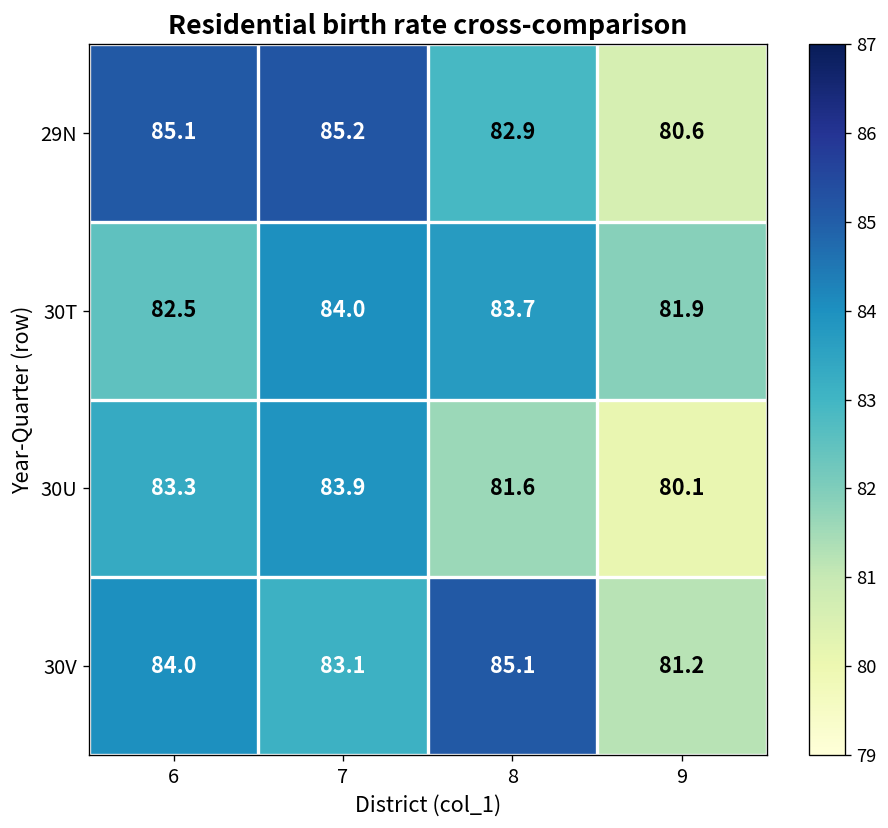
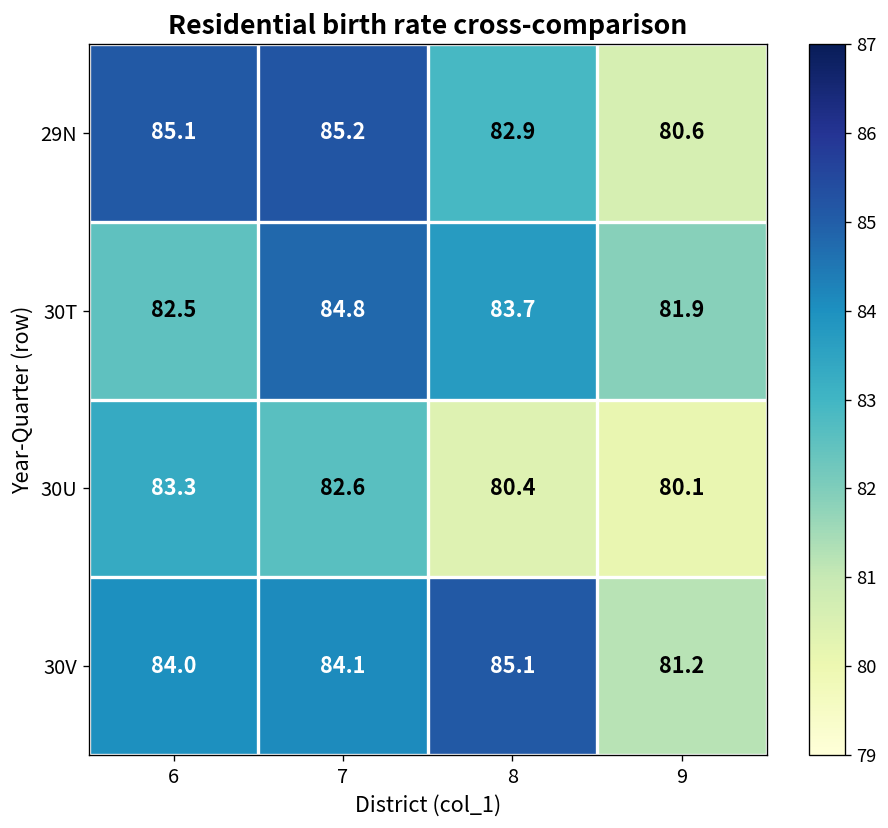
30T, 7: 84.0 -> 84.8
30U, 7: 83.9 -> 82.6
30U, 8: 81.6 -> 80.4
30V, 7: 83.1 -> 84.1
